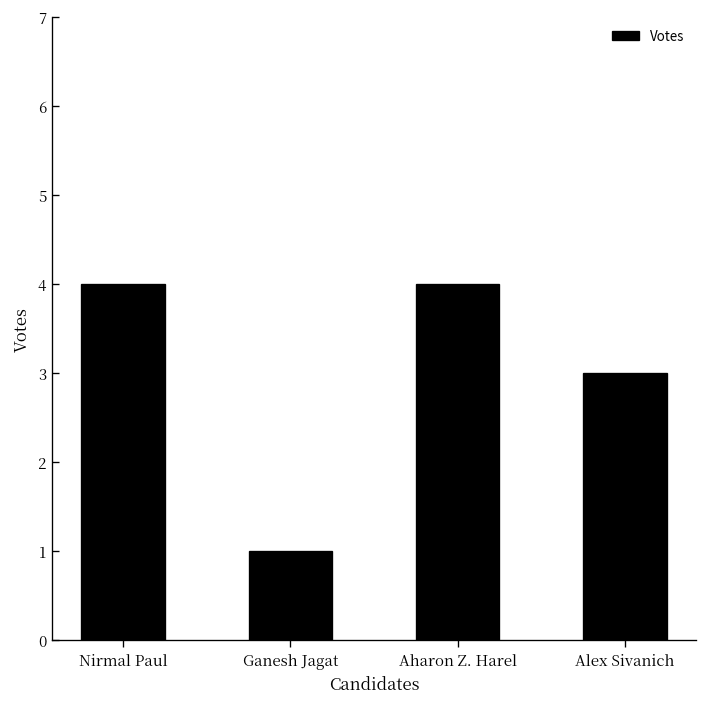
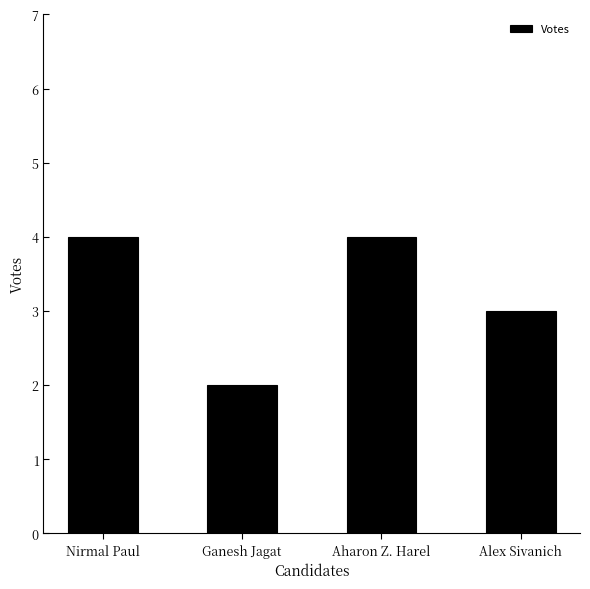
Ganesh Jagat: 1 -> 2
